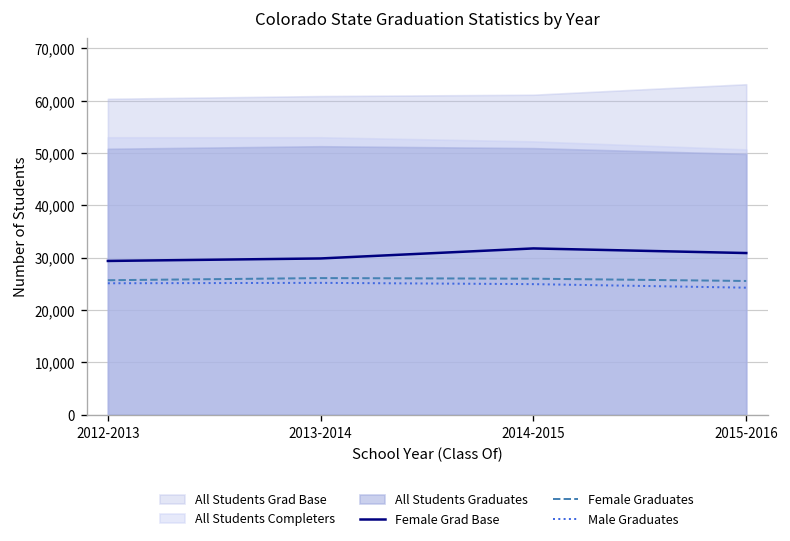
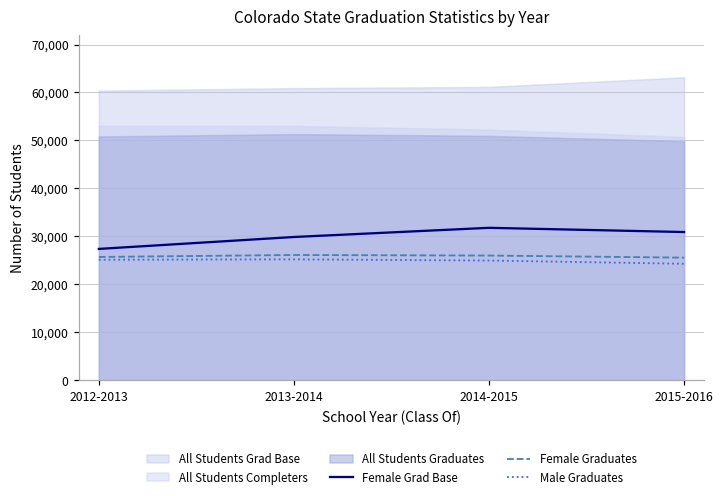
Female Grad Base, 2012-2013: 29,000 -> 27,000
